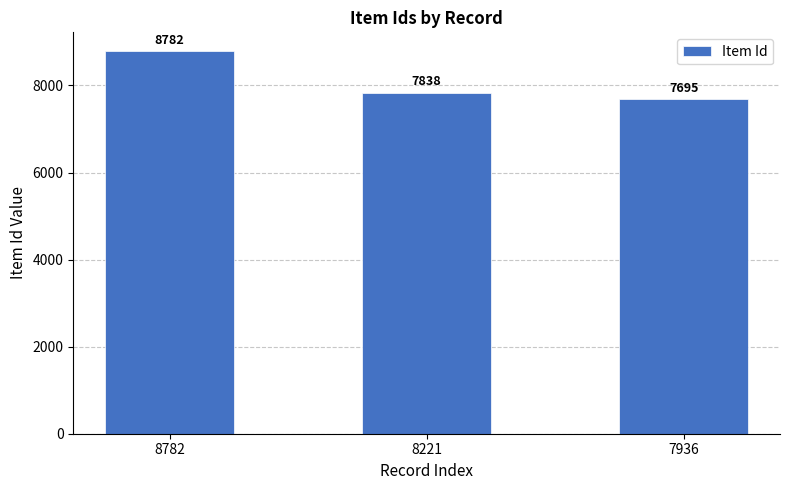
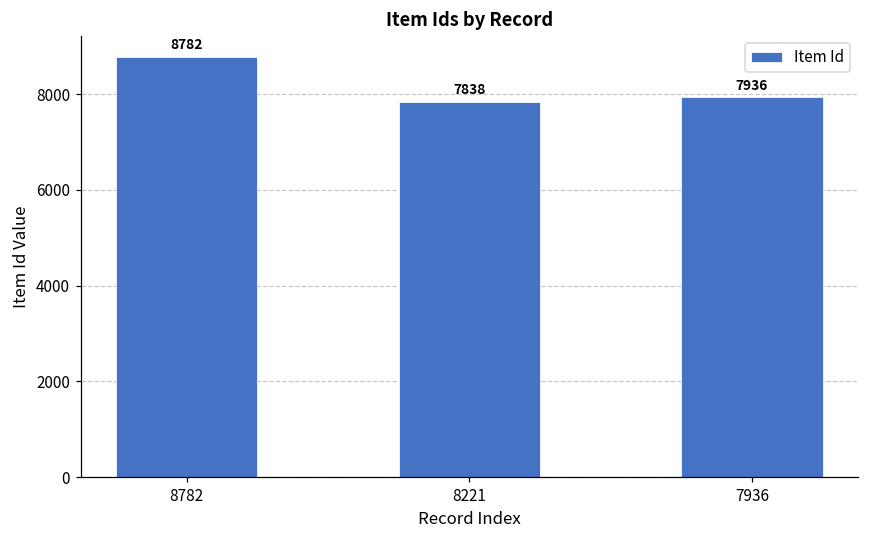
7936: 7695 -> 7936
